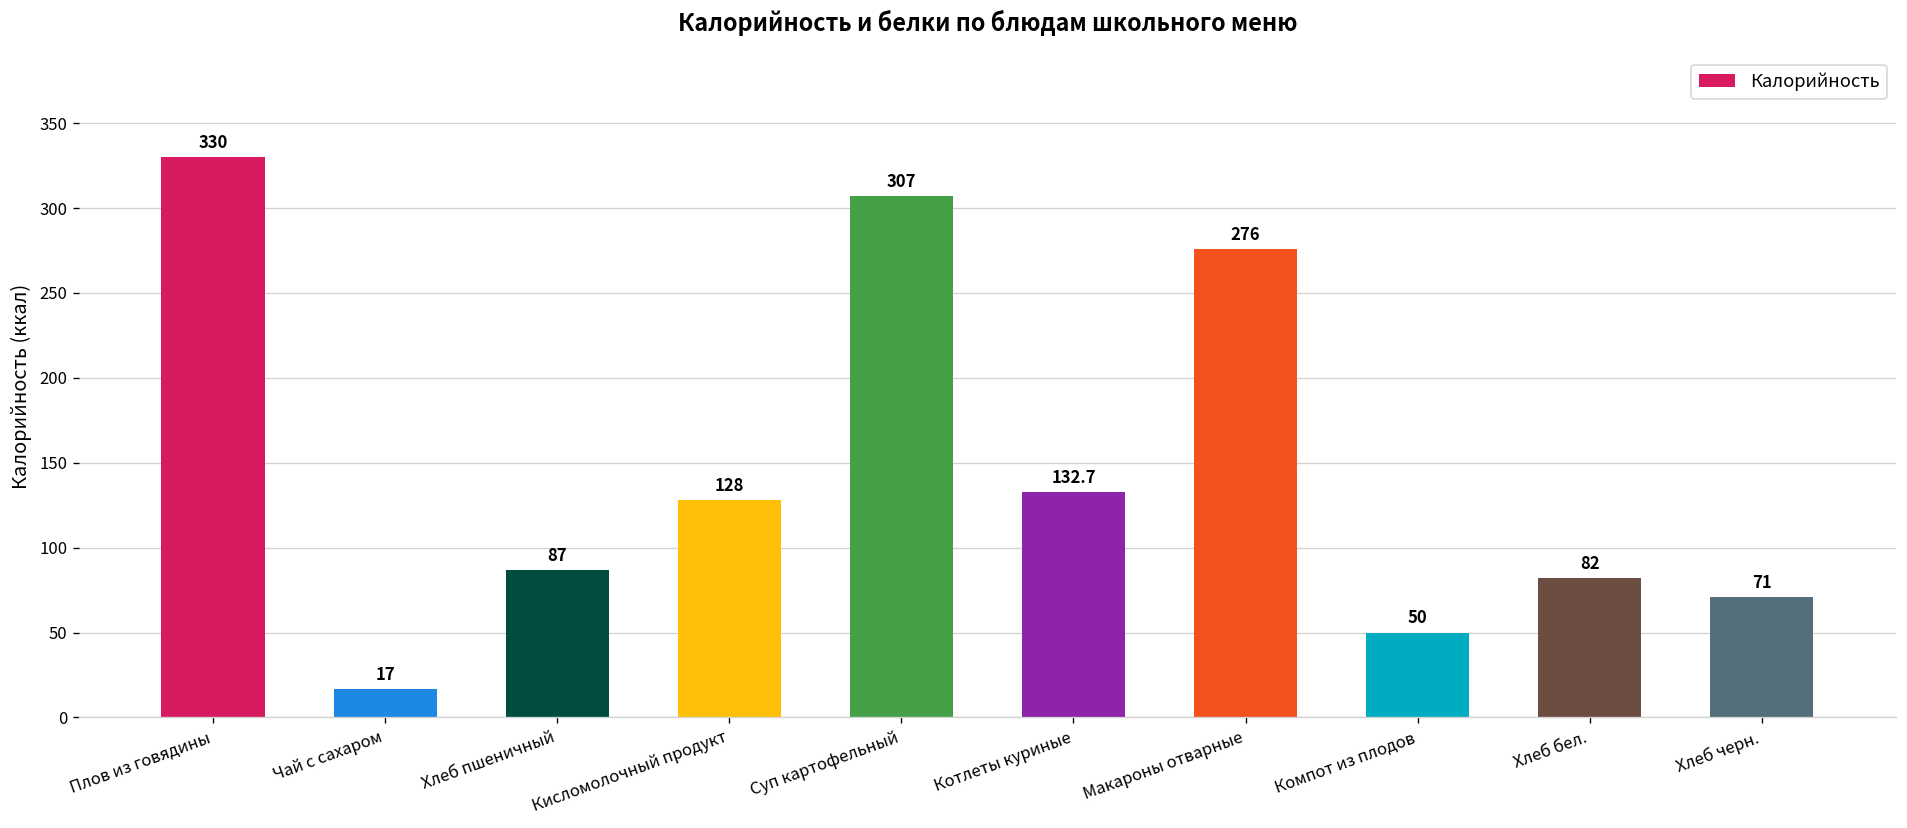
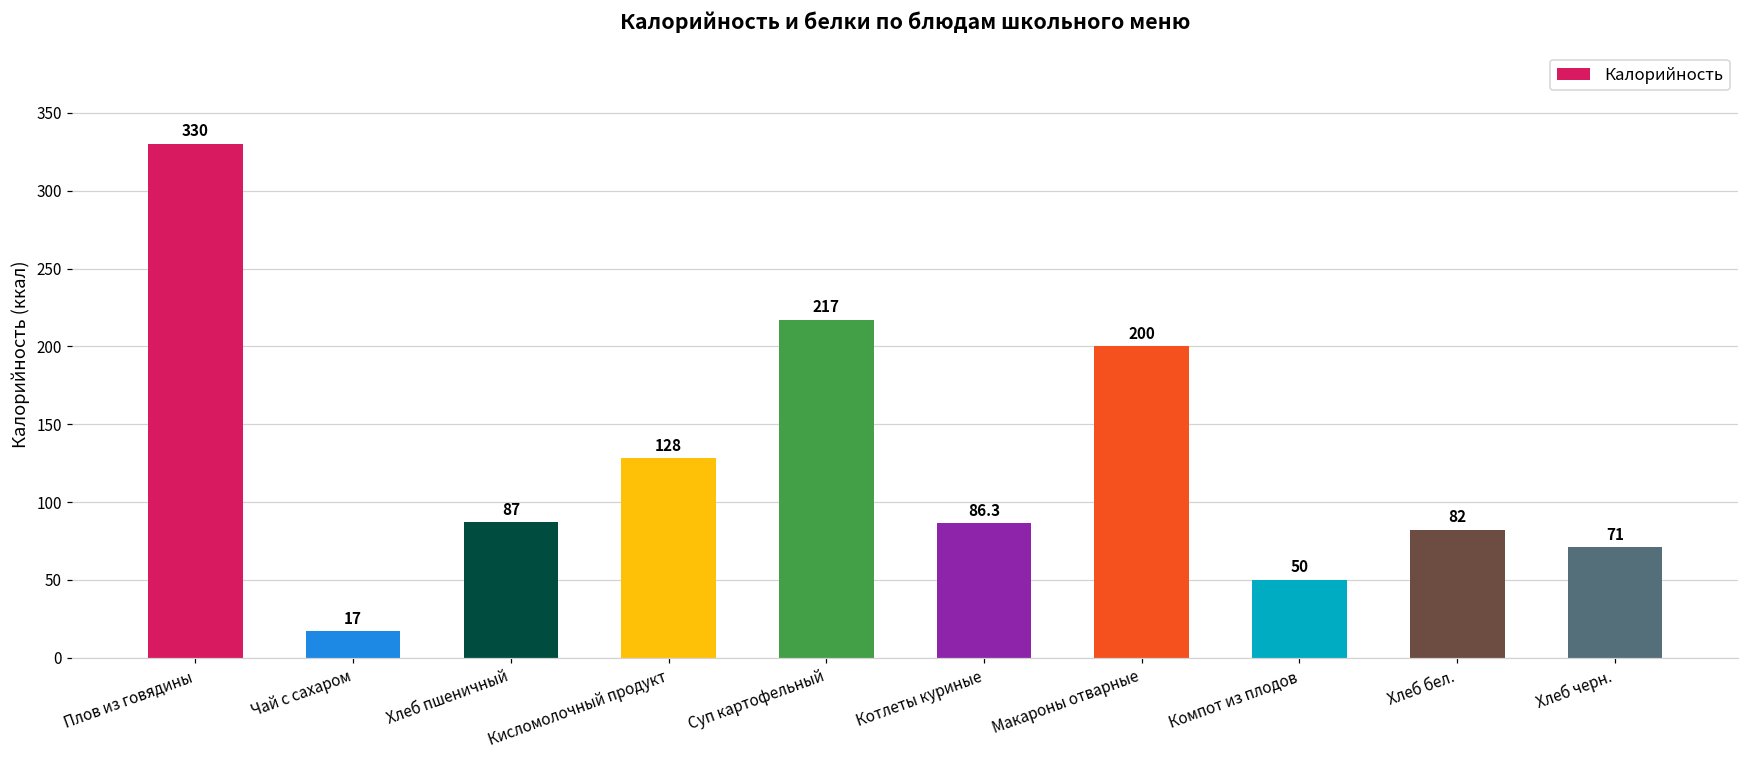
Суп картофельный: 307 -> 217
Котлеты куриные: 132.7 -> 86.3
Макароны отварные: 276 -> 200
